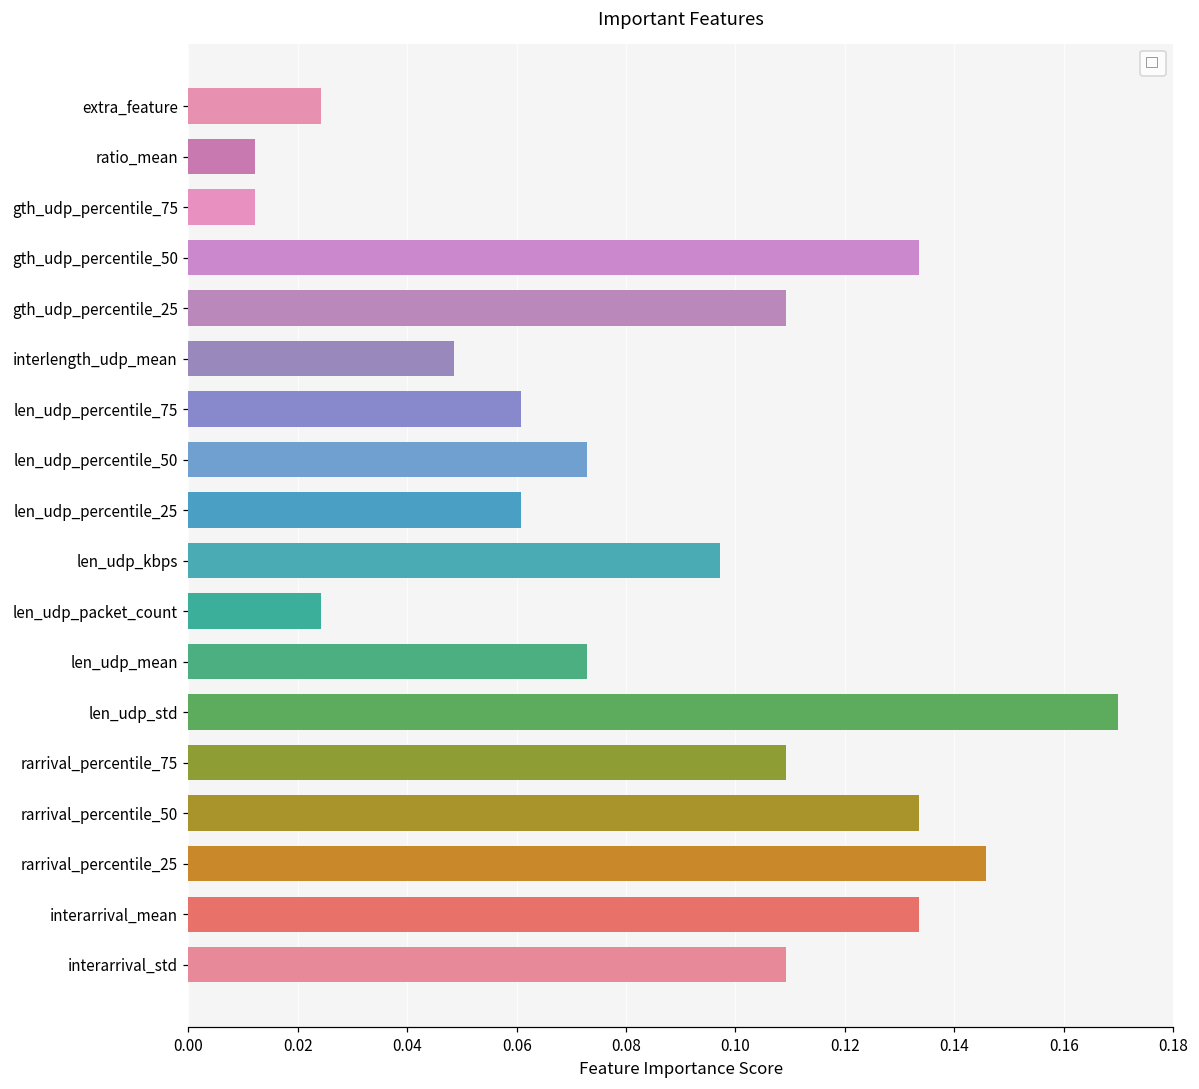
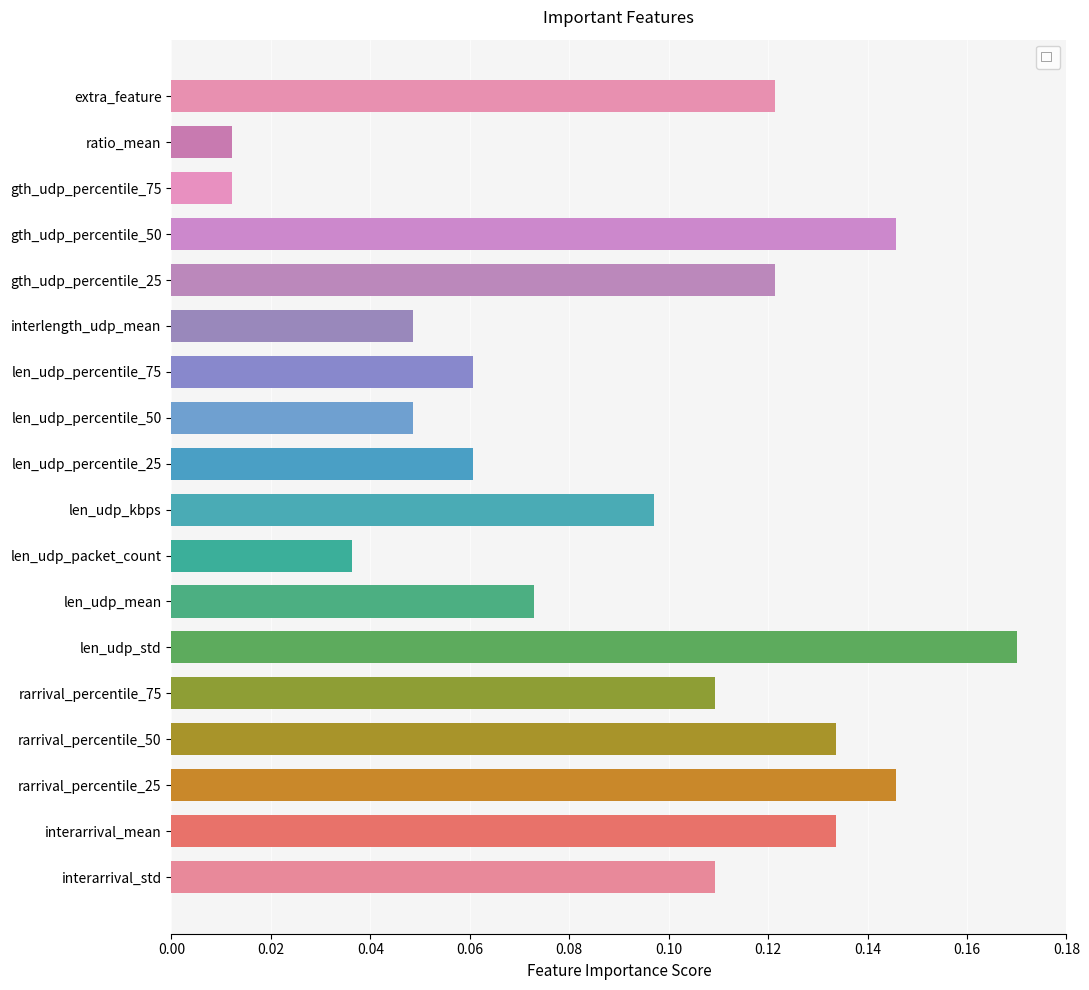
extra_feature: 0.024 -> 0.121
gth_udp_percentile_50: 0.134 -> 0.146
gth_udp_percentile_25: 0.109 -> 0.121
len_udp_percentile_50: 0.073 -> 0.049
len_udp_packet_count: 0.024 -> 0.036
